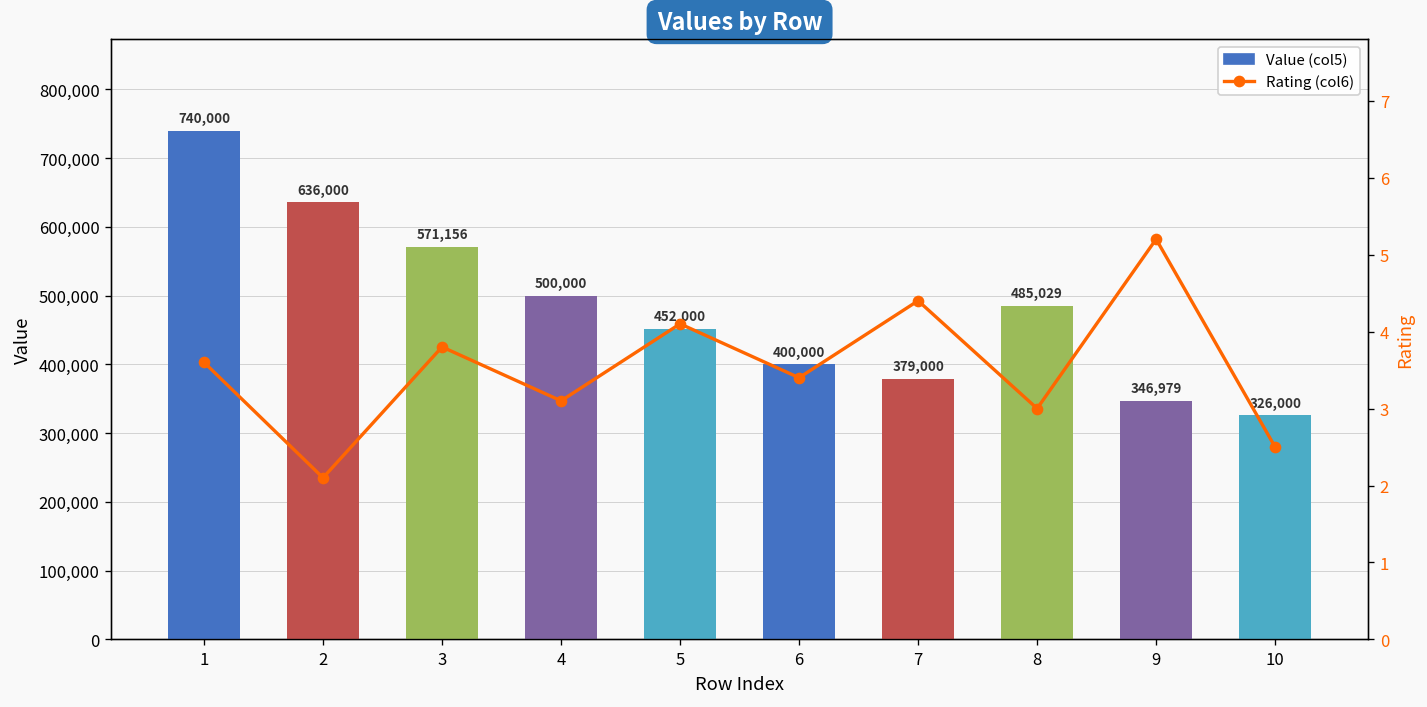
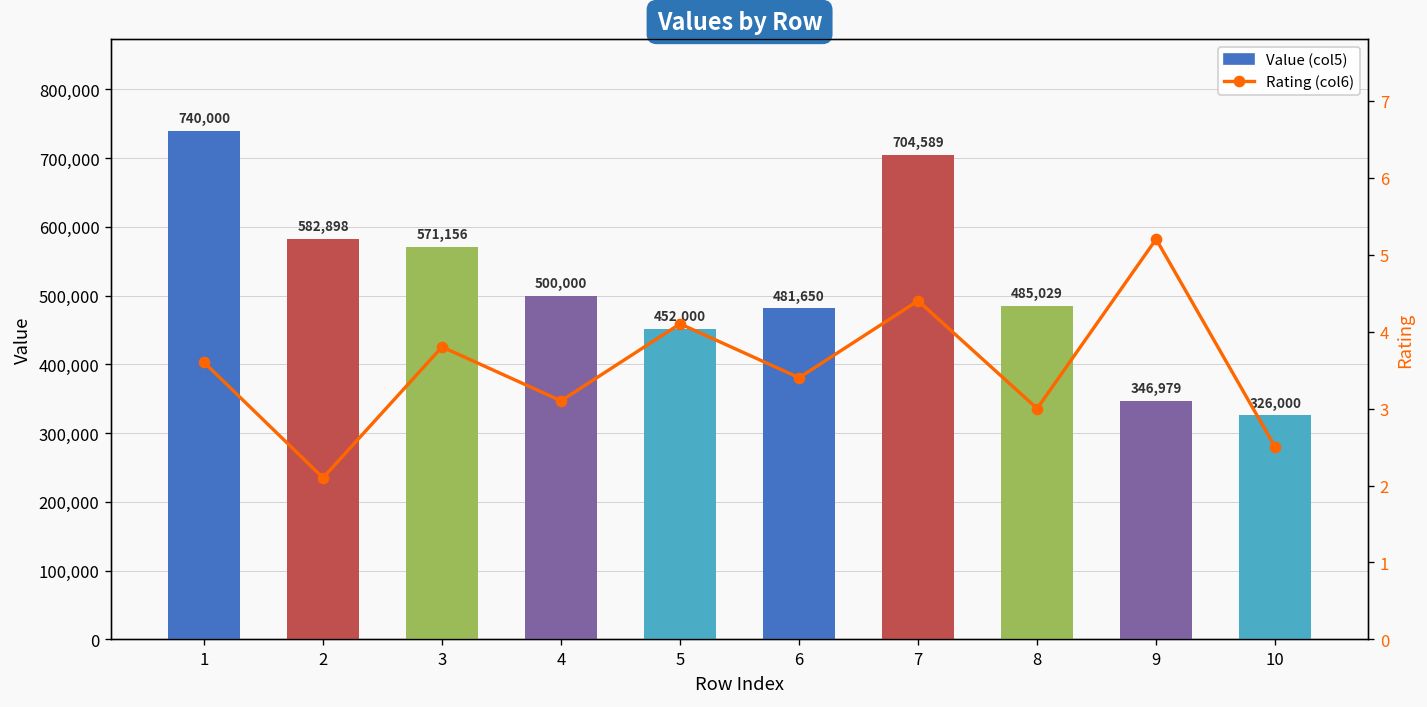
Value (col5), 2: 636,000 -> 582,898
Value (col5), 6: 400,000 -> 481,650
Value (col5), 7: 379,000 -> 704,589
